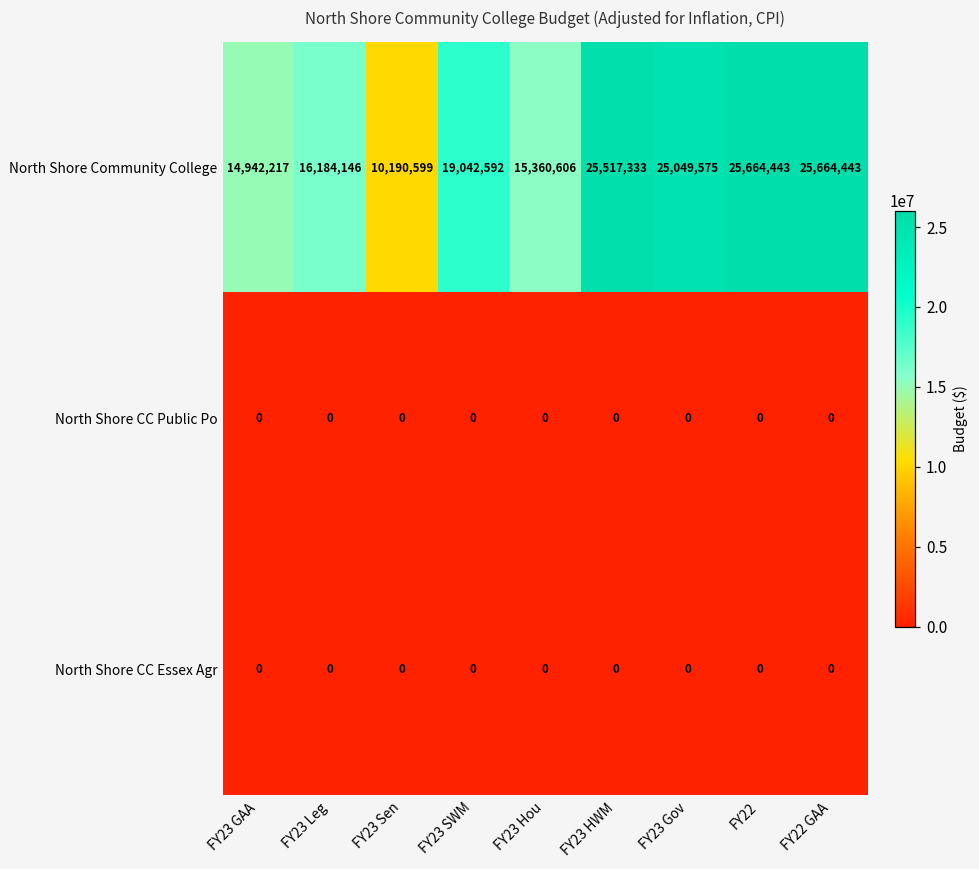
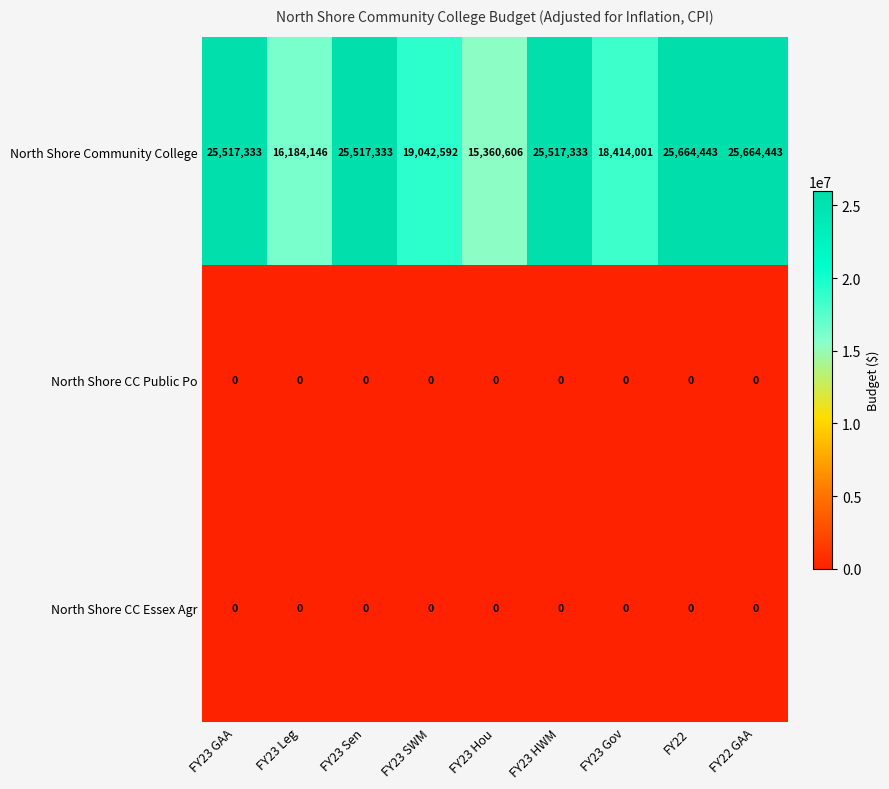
North Shore Community College, FY23 GAA: 14,942,217 -> 25,517,333
North Shore Community College, FY23 Sen: 10,190,599 -> 25,517,333
North Shore Community College, FY23 Gov: 25,049,575 -> 18,414,001
